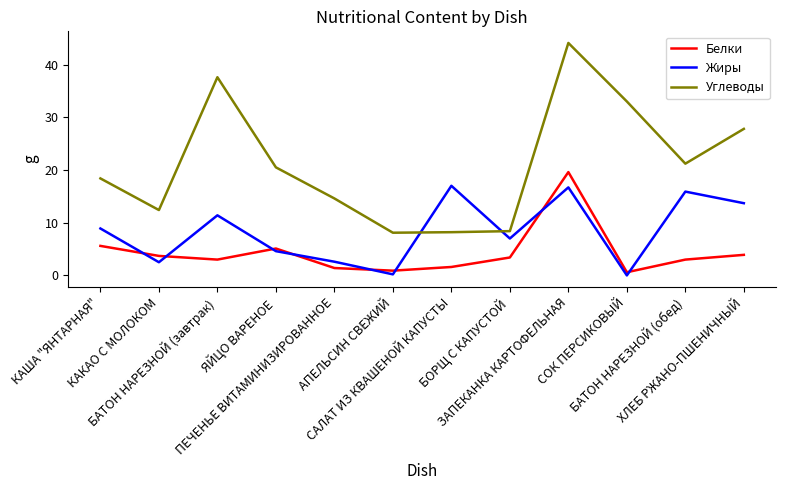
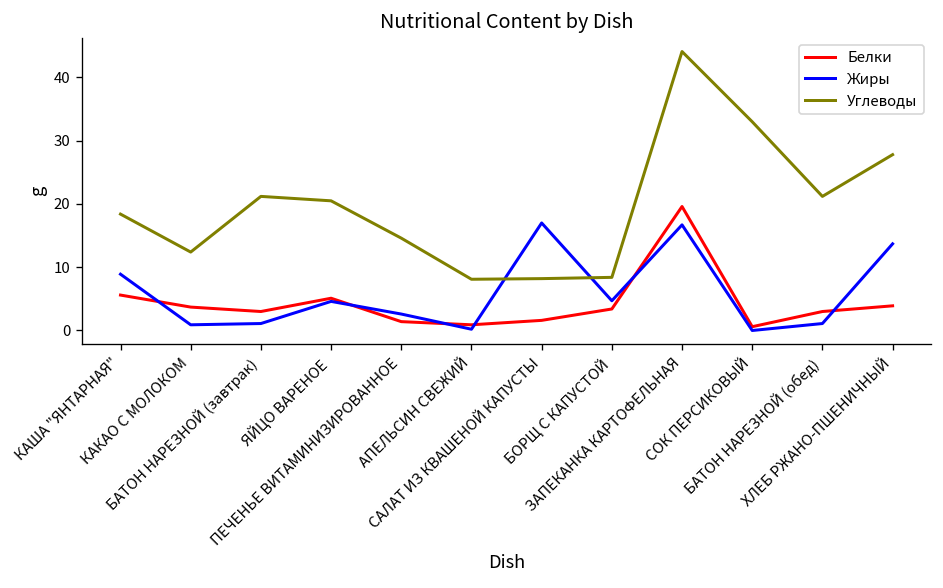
Жиры, КАКАО С МОЛОКОМ: 3 -> 1
Жиры, БАТОН НАРЕЗНОЙ (завтрак): 11 -> 1
Углеводы, БАТОН НАРЕЗНОЙ (завтрак): 38 -> 21
Жиры, БОРЩ С КАПУСТОЙ: 7 -> 5
Жиры, БАТОН НАРЕЗНОЙ (обед): 16 -> 1
